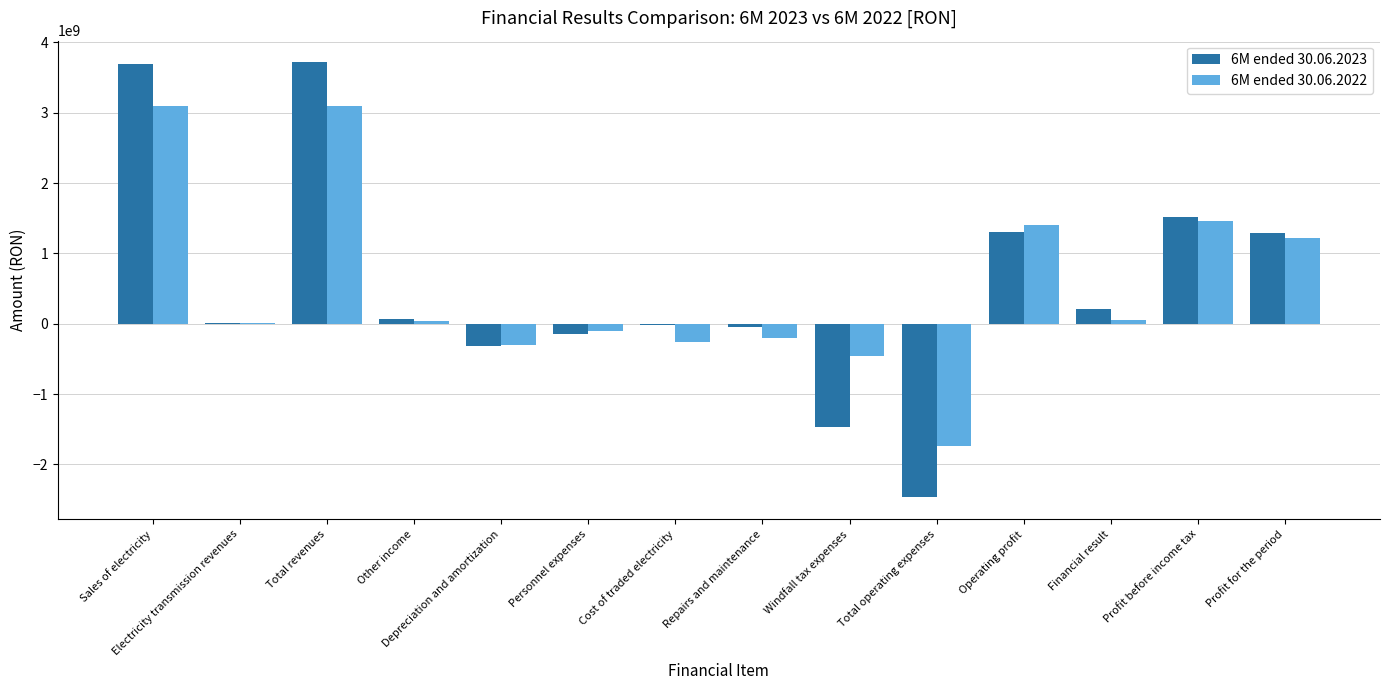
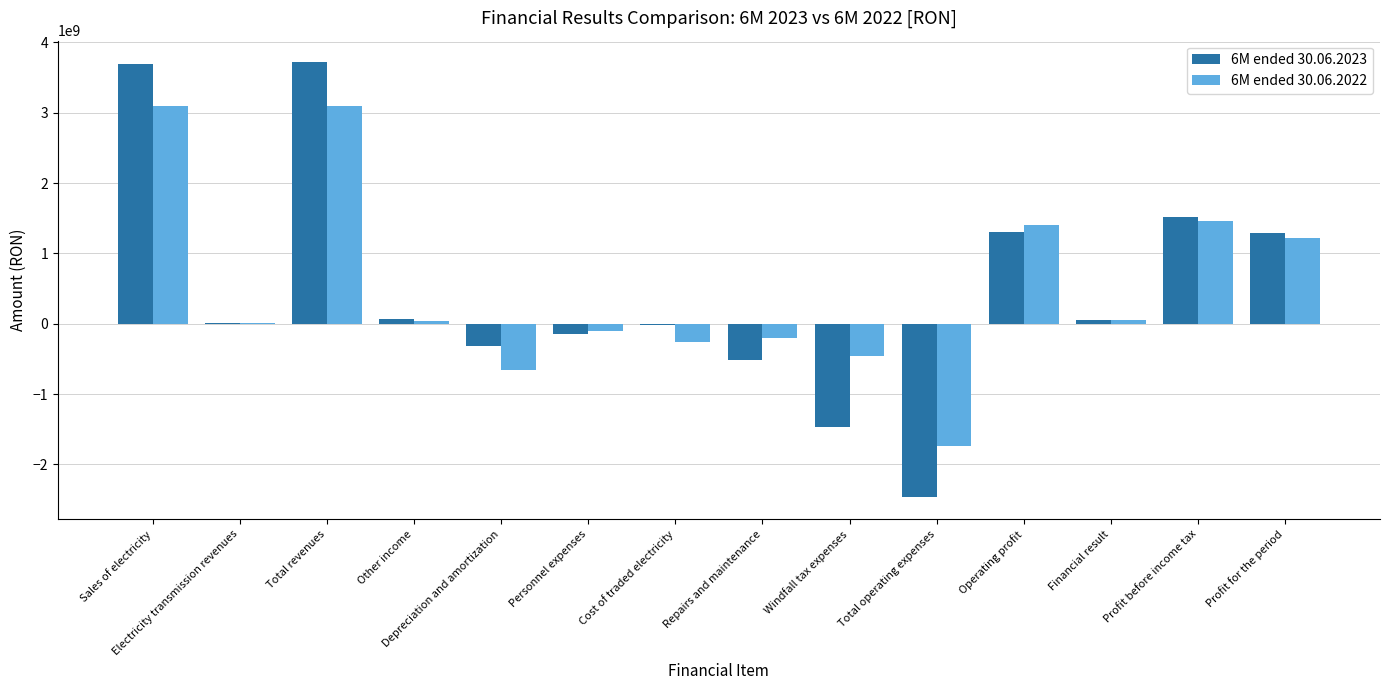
6M ended 30.06.2022, Depreciation and amortization: -300000000 -> -700000000
6M ended 30.06.2023, Repairs and maintenance: 0 -> -500000000
6M ended 30.06.2023, Financial result: 200000000 -> 100000000
